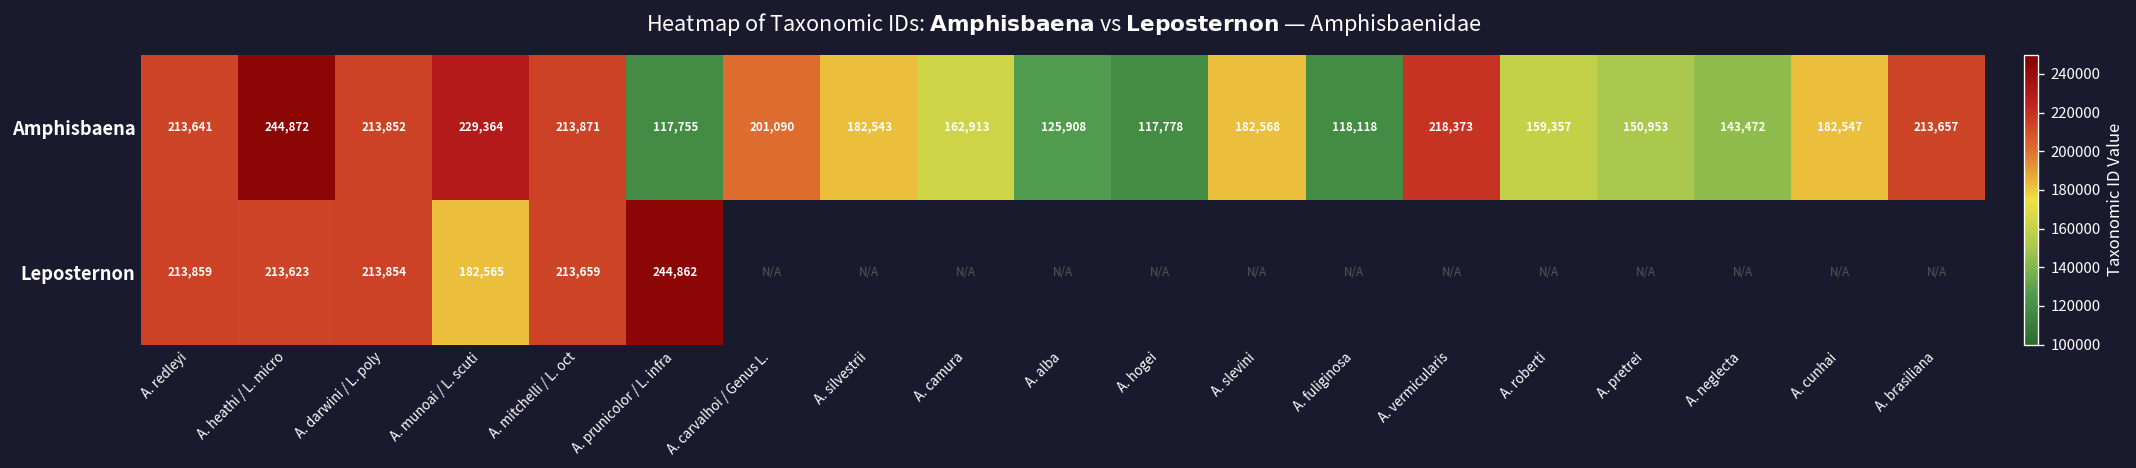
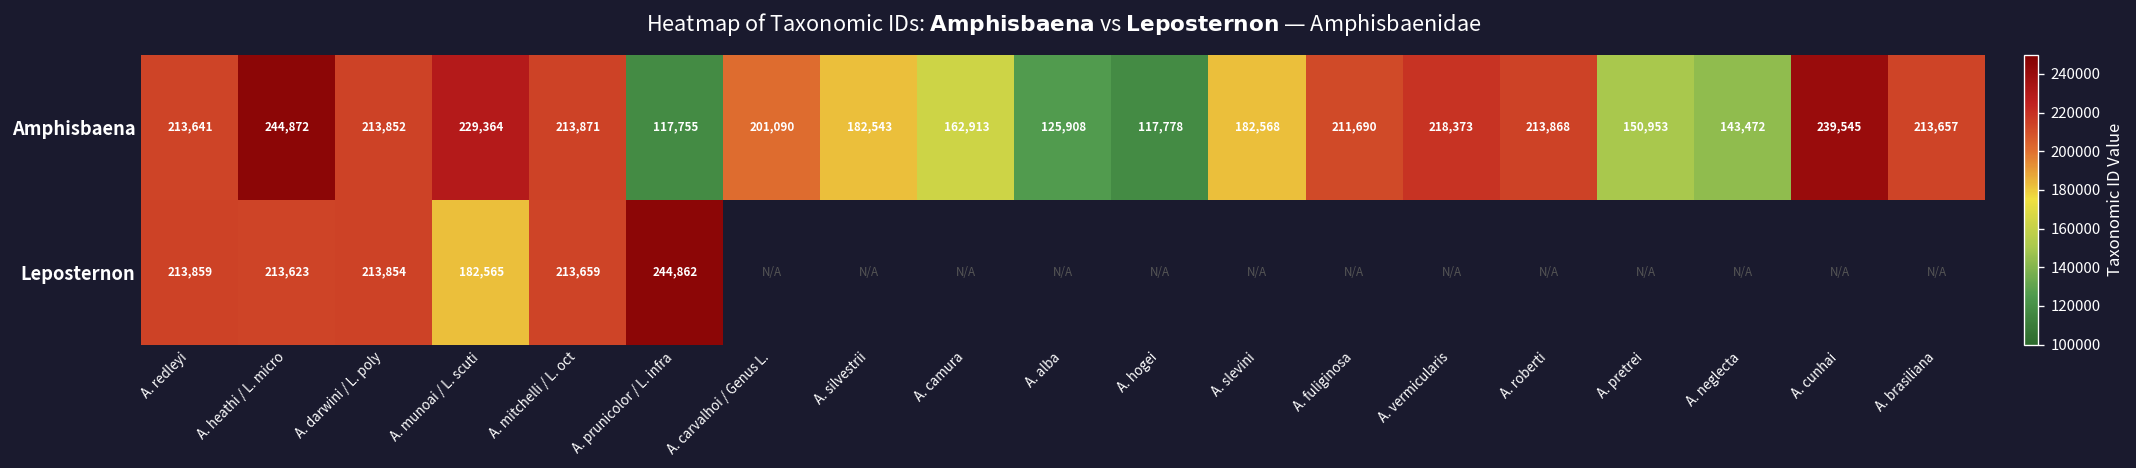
Amphisbaena, A. fuliginosa: 118,118 -> 211,690
Amphisbaena, A. roberti: 159,357 -> 213,868
Amphisbaena, A. cunhai: 182,547 -> 239,545
